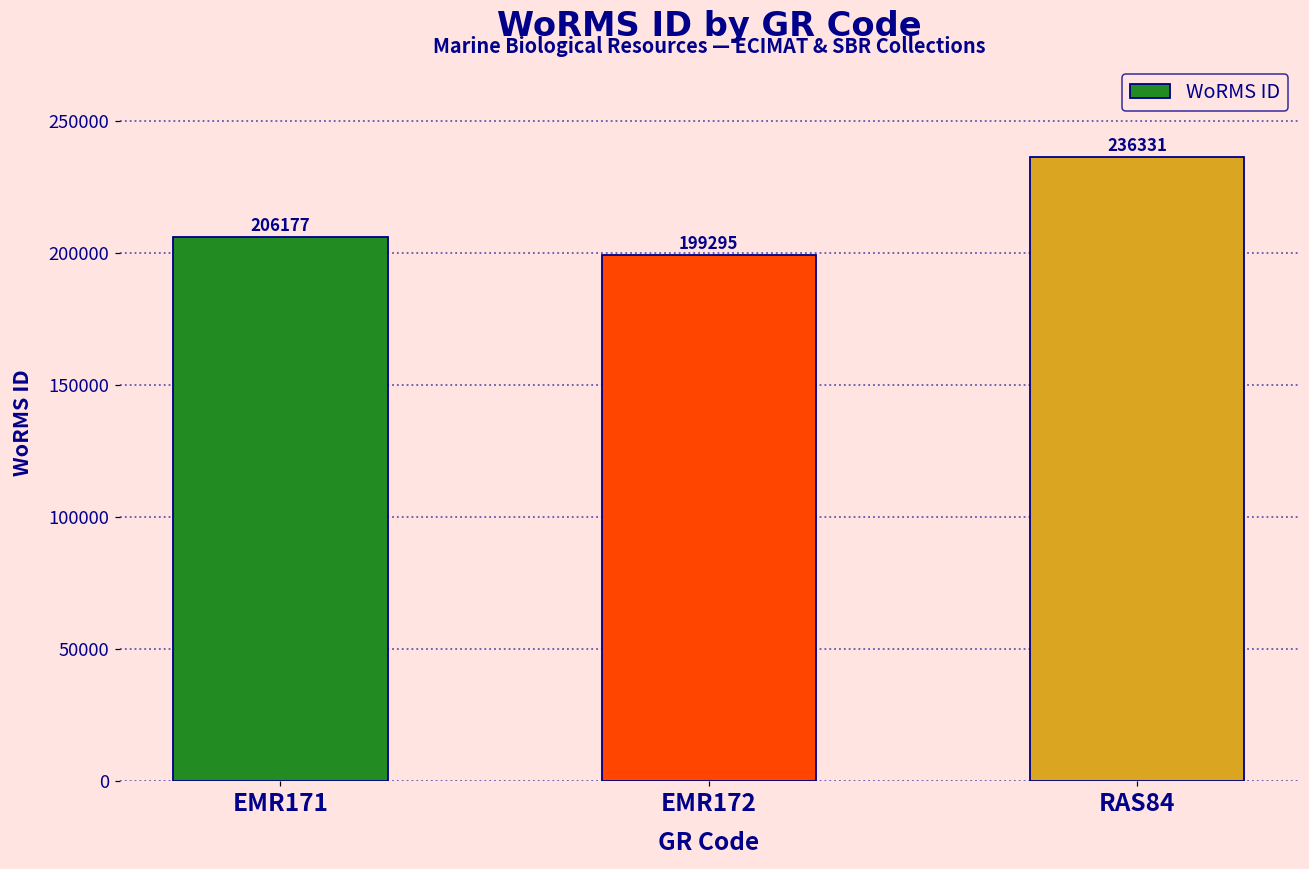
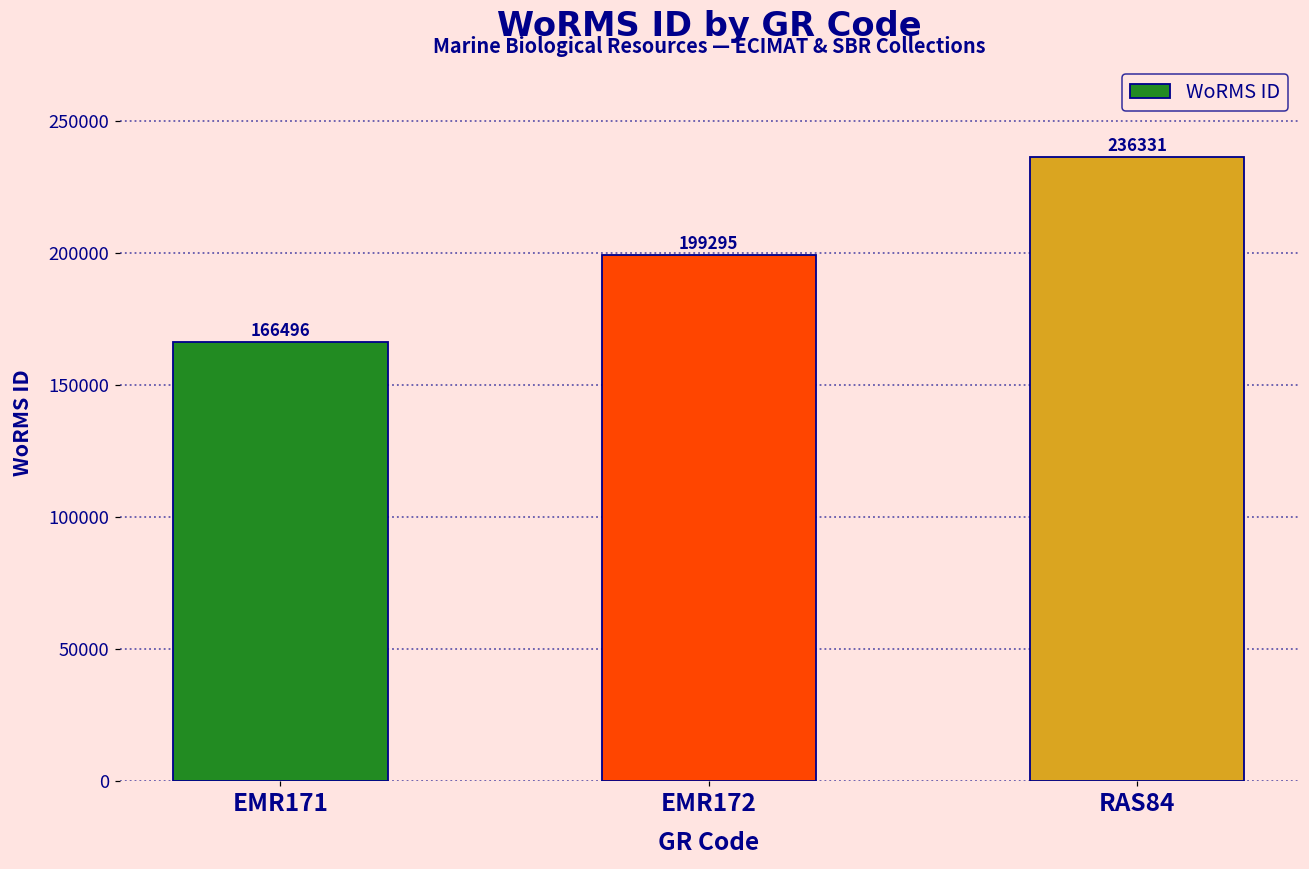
EMR171: 206177 -> 166496
